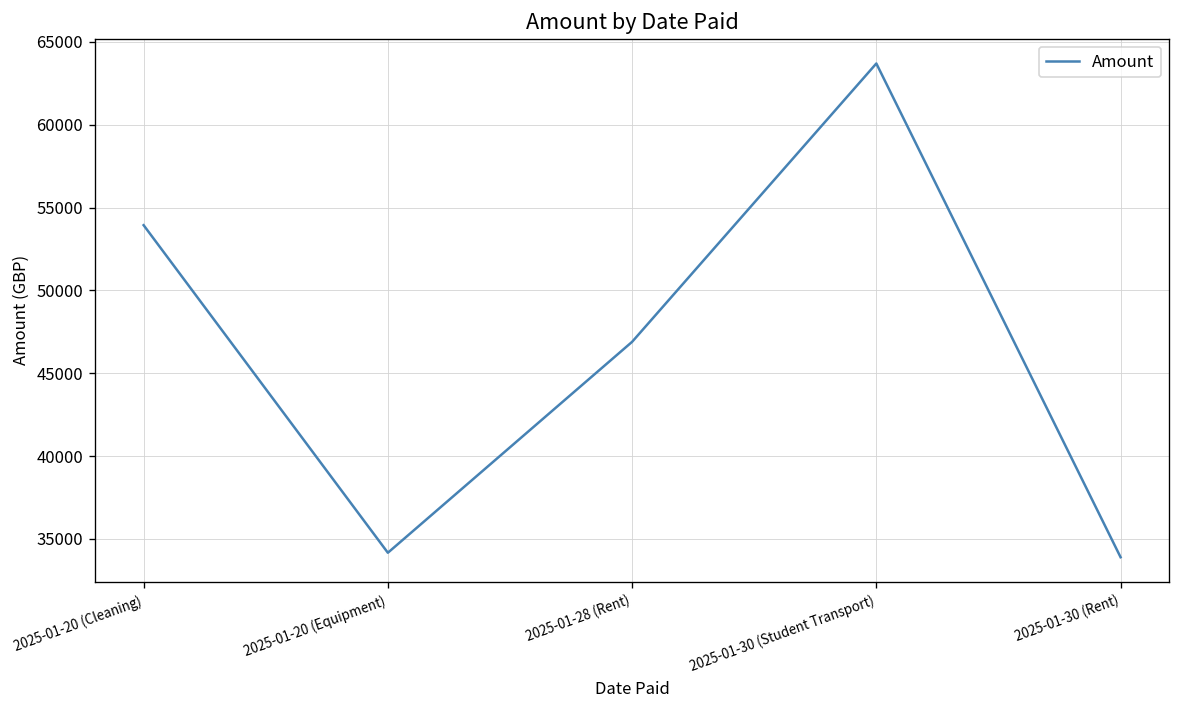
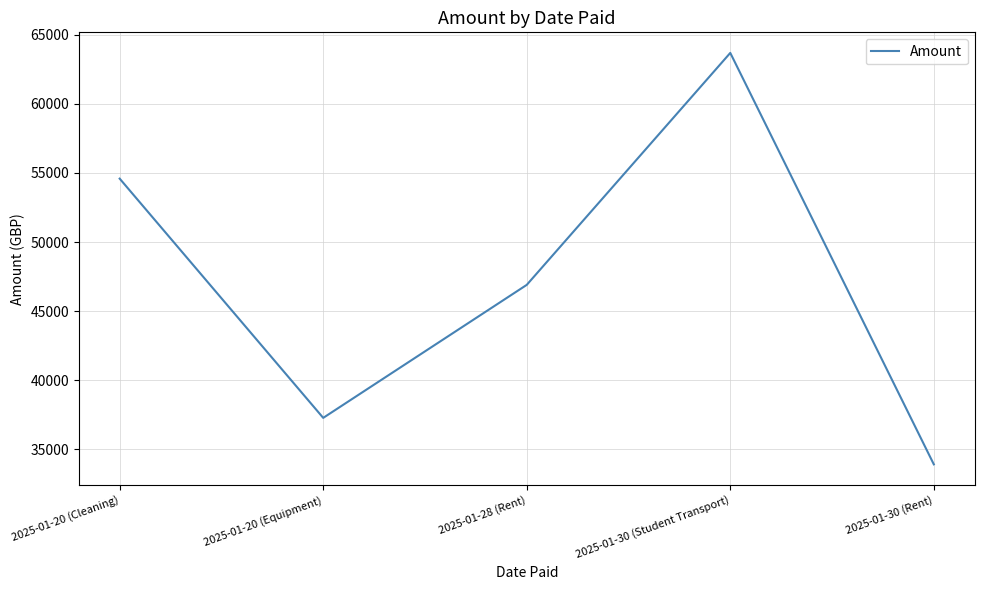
2025-01-20 (Cleaning): 53900 -> 54600
2025-01-20 (Equipment): 34200 -> 37300
